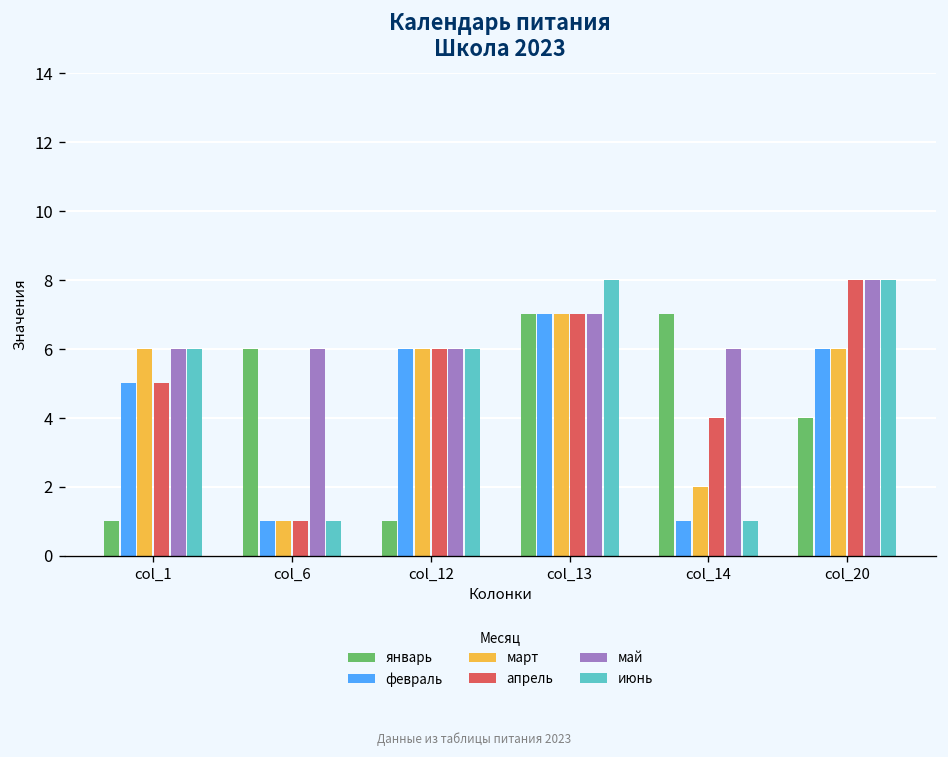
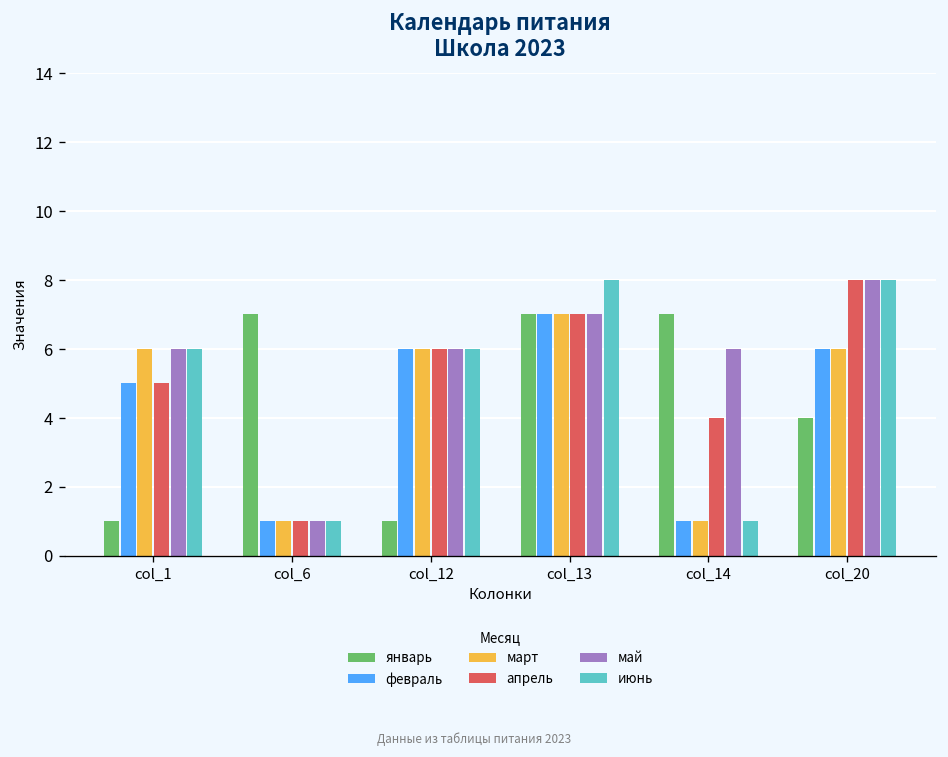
январь, col_6: 6 -> 7
май, col_6: 6 -> 1
март, col_14: 2 -> 1
